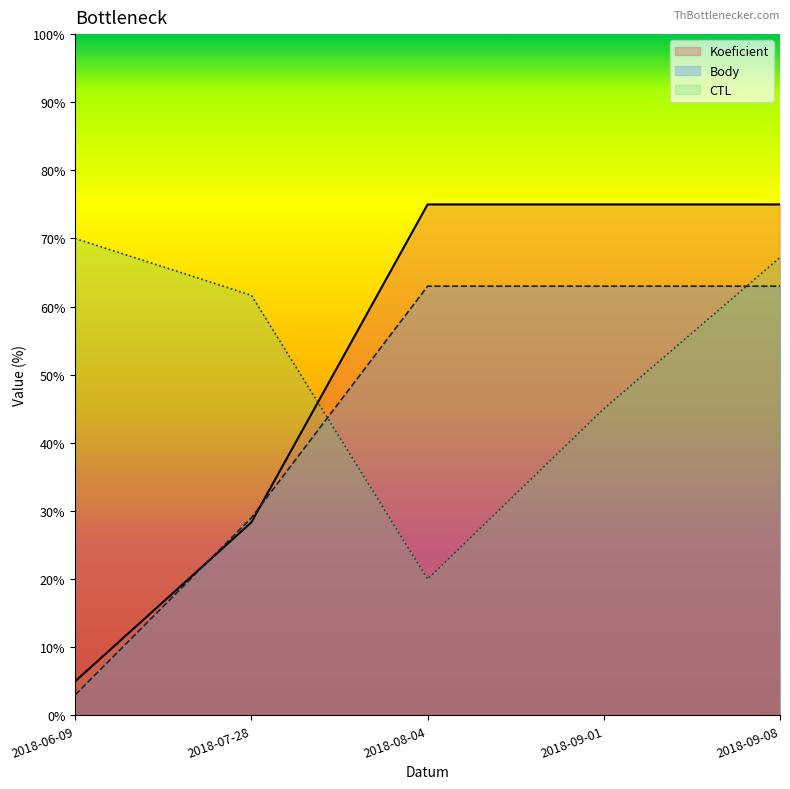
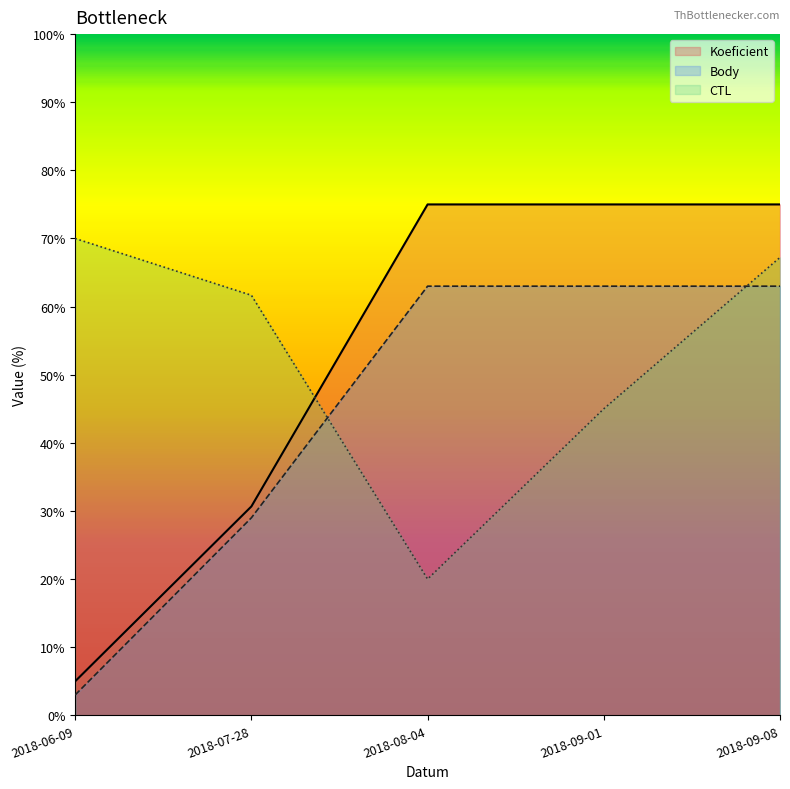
Koeficient, 2018-07-28: 28% -> 31%
